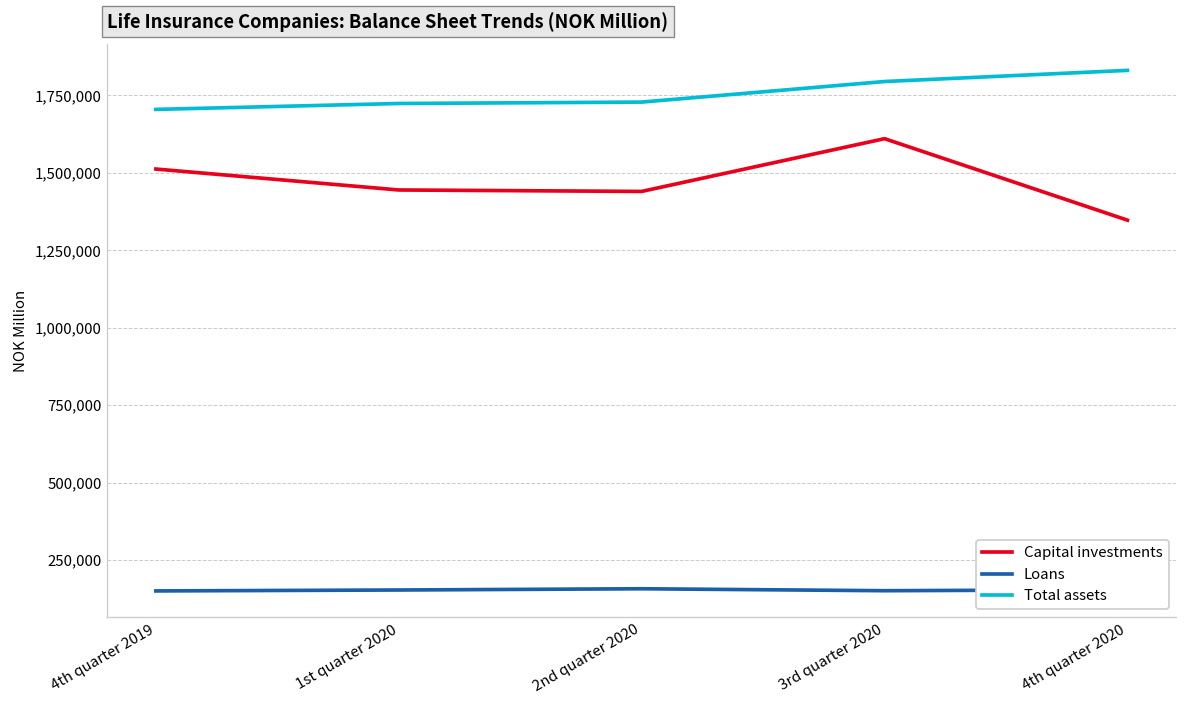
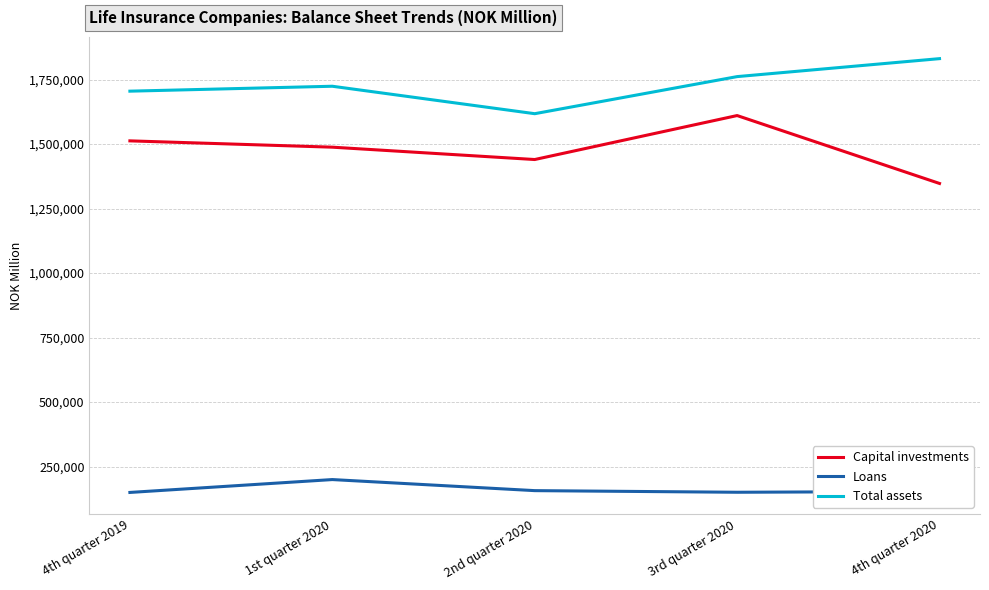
Capital investments, 1st quarter 2020: 1,440,000 -> 1,490,000
Loans, 1st quarter 2020: 150,000 -> 200,000
Total assets, 2nd quarter 2020: 1,730,000 -> 1,620,000
Total assets, 3rd quarter 2020: 1,800,000 -> 1,760,000
